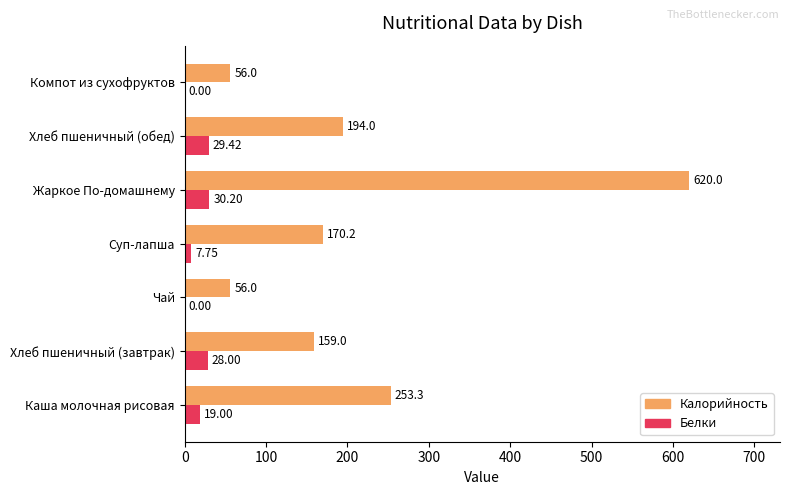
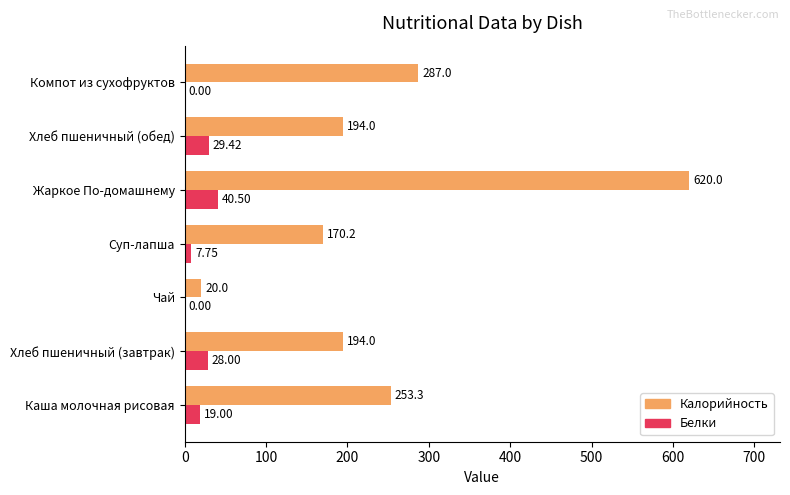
Калорийность, Компот из сухофруктов: 56.0 -> 287.0
Белки, Жаркое По-домашнему: 30.20 -> 40.50
Калорийность, Чай: 56.0 -> 20.0
Калорийность, Хлеб пшеничный (завтрак): 159.0 -> 194.0
